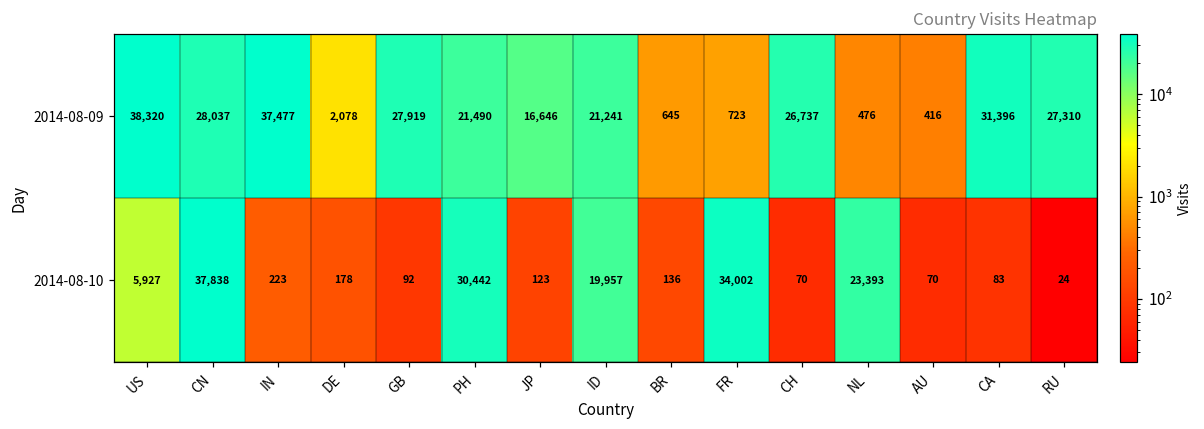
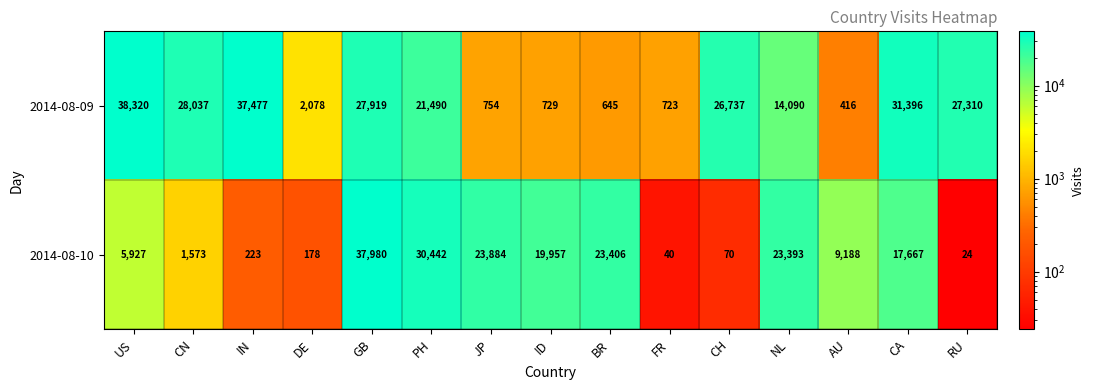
2014-08-09, JP: 16,646 -> 754
2014-08-09, ID: 21,241 -> 729
2014-08-09, NL: 476 -> 14,090
2014-08-10, CN: 37,838 -> 1,573
2014-08-10, GB: 92 -> 37,980
2014-08-10, JP: 123 -> 23,884
2014-08-10, BR: 136 -> 23,406
2014-08-10, FR: 34,002 -> 40
2014-08-10, AU: 70 -> 9,188
2014-08-10, CA: 83 -> 17,667
